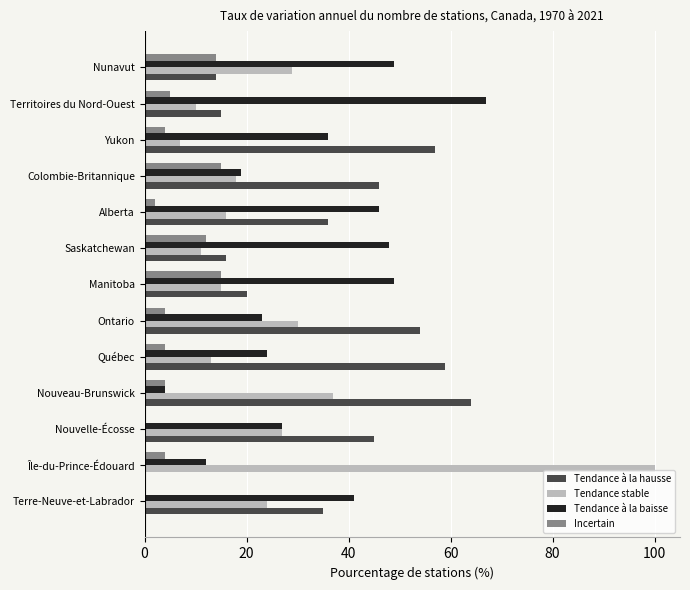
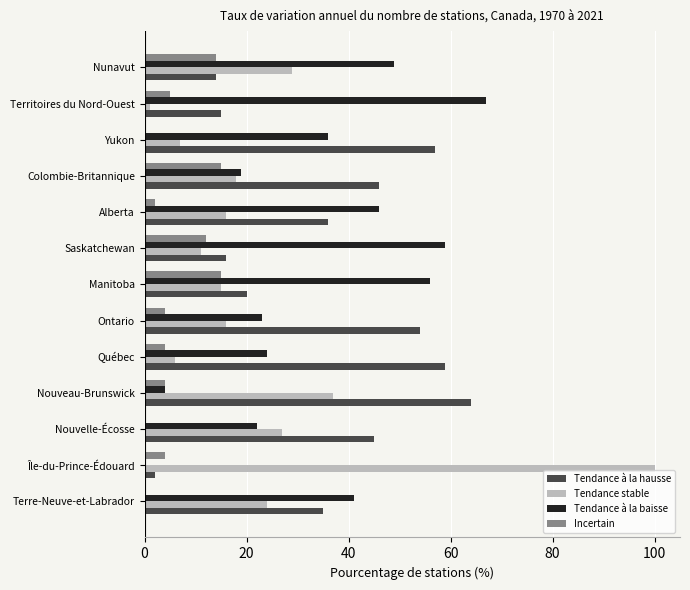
Tendance stable, Territoires du Nord-Ouest: 10 -> 1
Incertain, Yukon: 4 -> 0
Tendance à la baisse, Saskatchewan: 48 -> 59
Tendance à la baisse, Manitoba: 49 -> 56
Tendance stable, Ontario: 30 -> 16
Tendance stable, Québec: 13 -> 6
Tendance à la baisse, Nouvelle-Écosse: 27 -> 22
Tendance à la baisse, Île-du-Prince-Édouard: 12 -> 0
Tendance à la hausse, Île-du-Prince-Édouard: 0 -> 2
